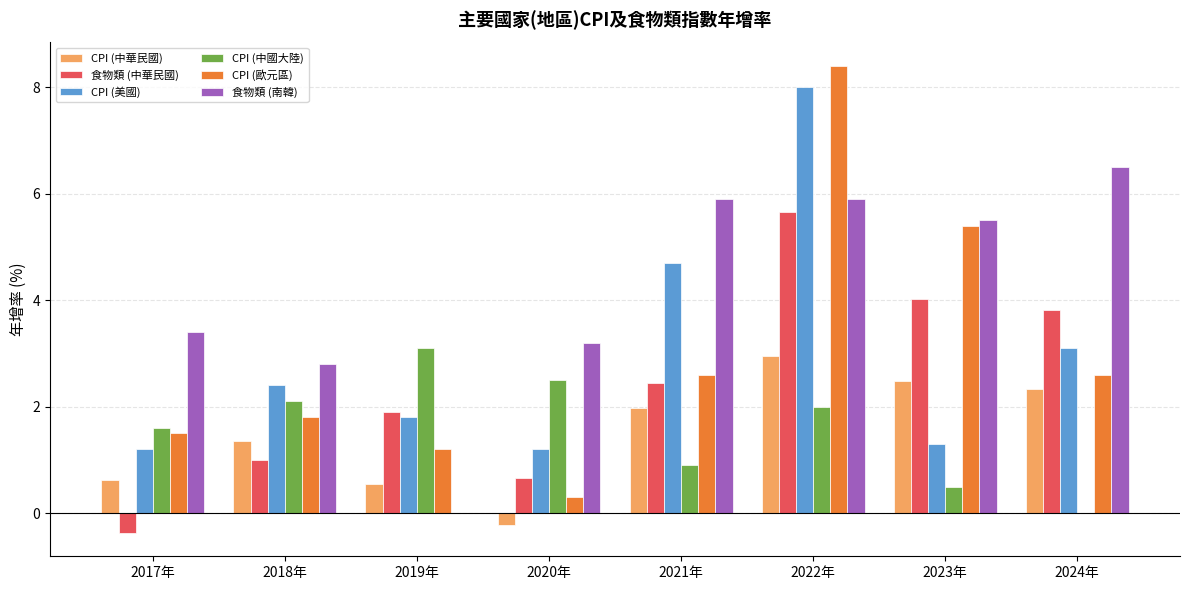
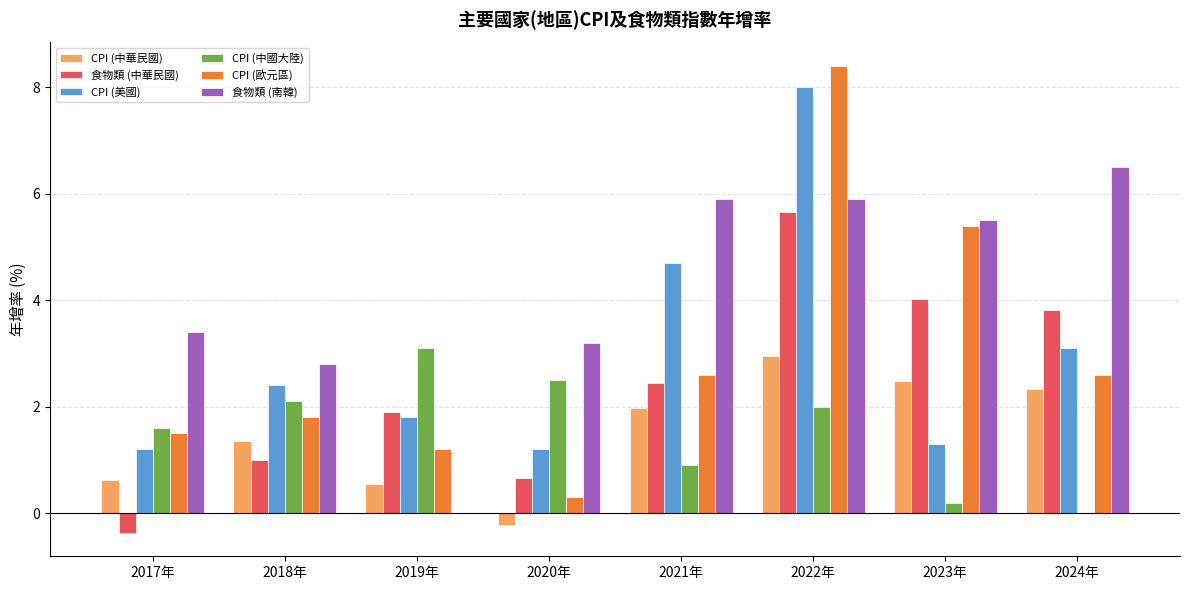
CPI (中國大陸), 2023年: 0.5 -> 0.2
